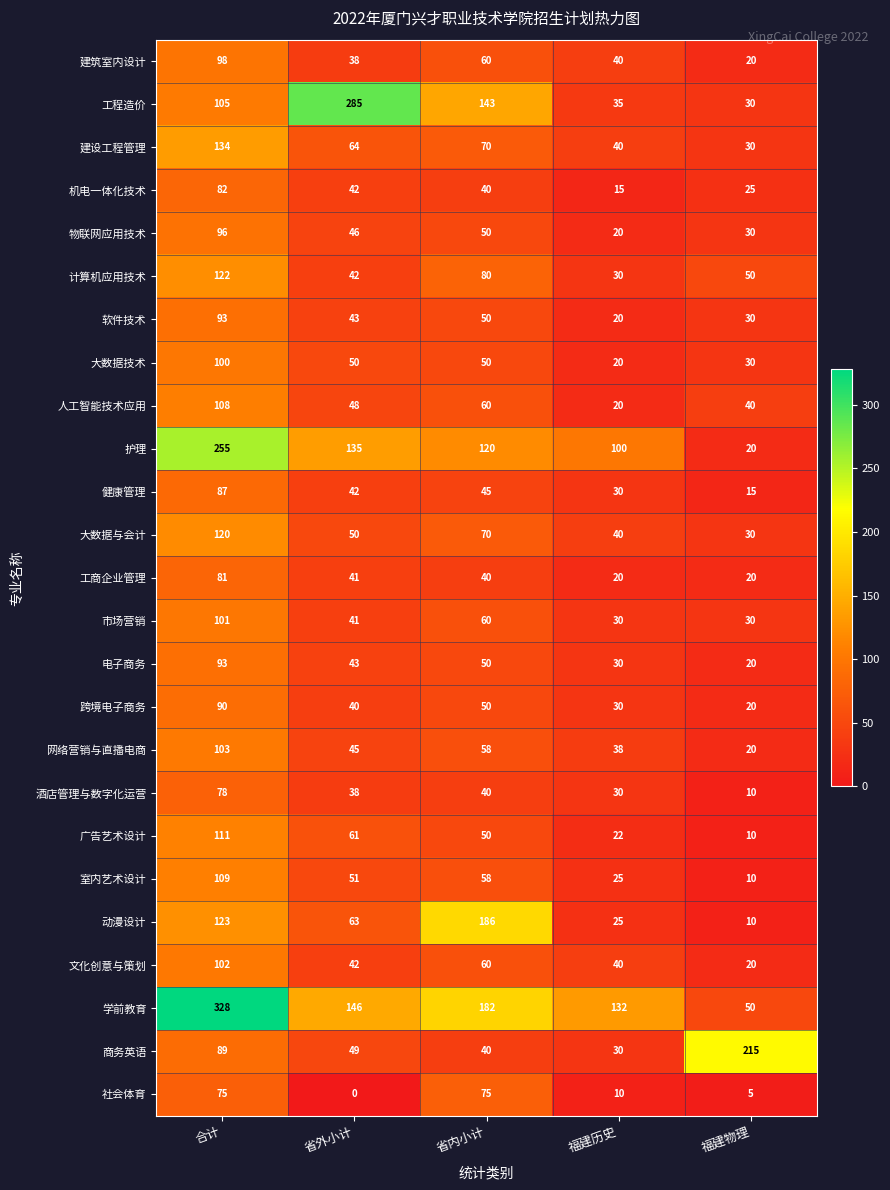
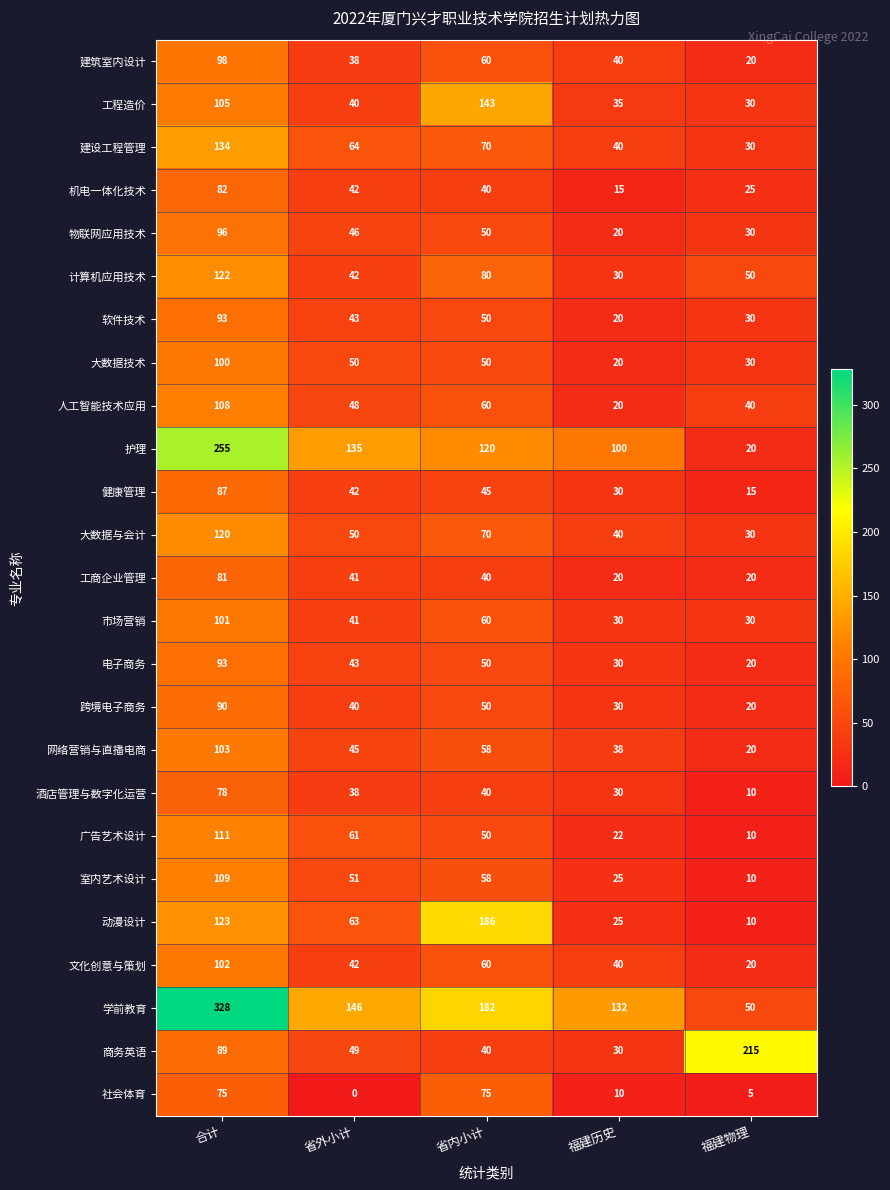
工程造价, 省外小计: 285 -> 40
